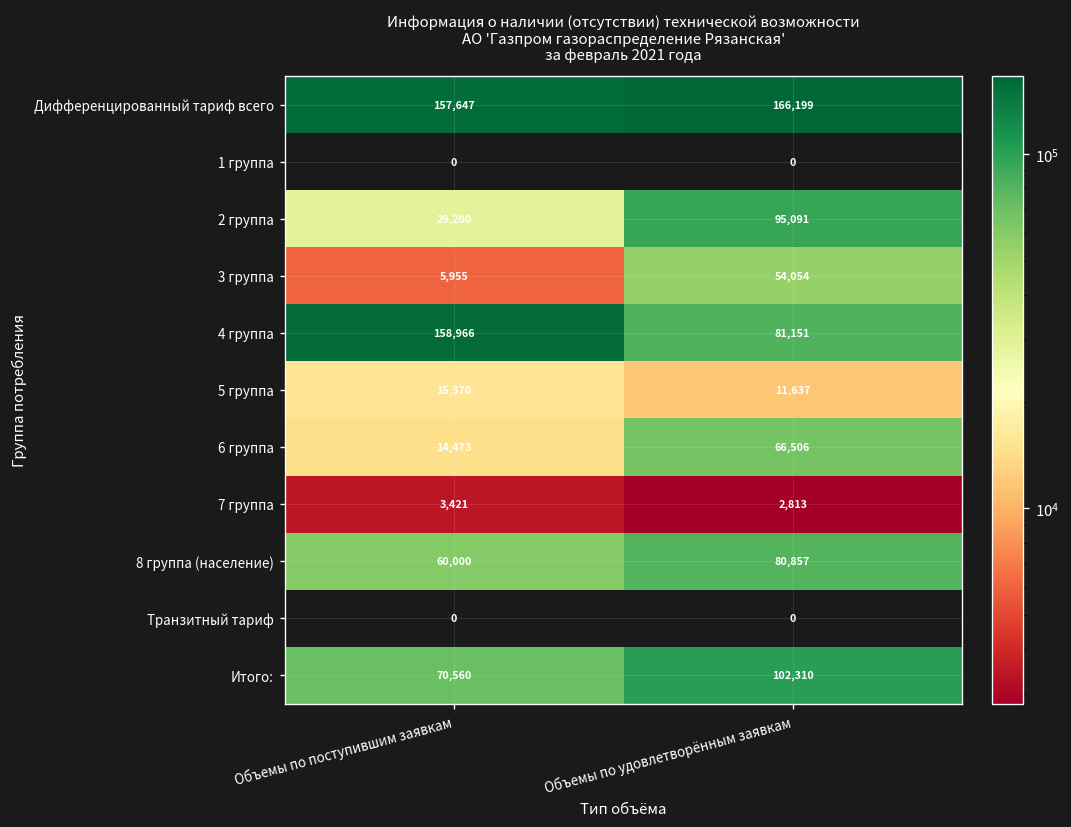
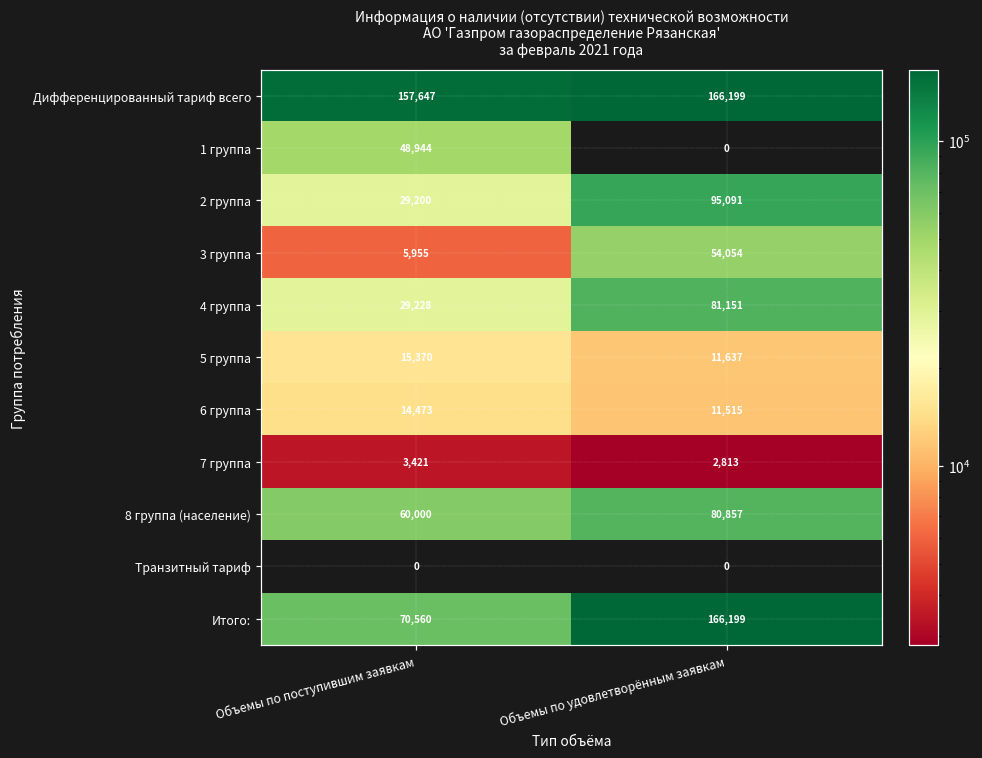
1 группа, Объемы по поступившим заявкам: 0 -> 48,944
4 группа, Объемы по поступившим заявкам: 158,966 -> 29,228
6 группа, Объемы по удовлетворённым заявкам: 66,506 -> 11,515
Итого:, Объемы по удовлетворённым заявкам: 102,310 -> 166,199
